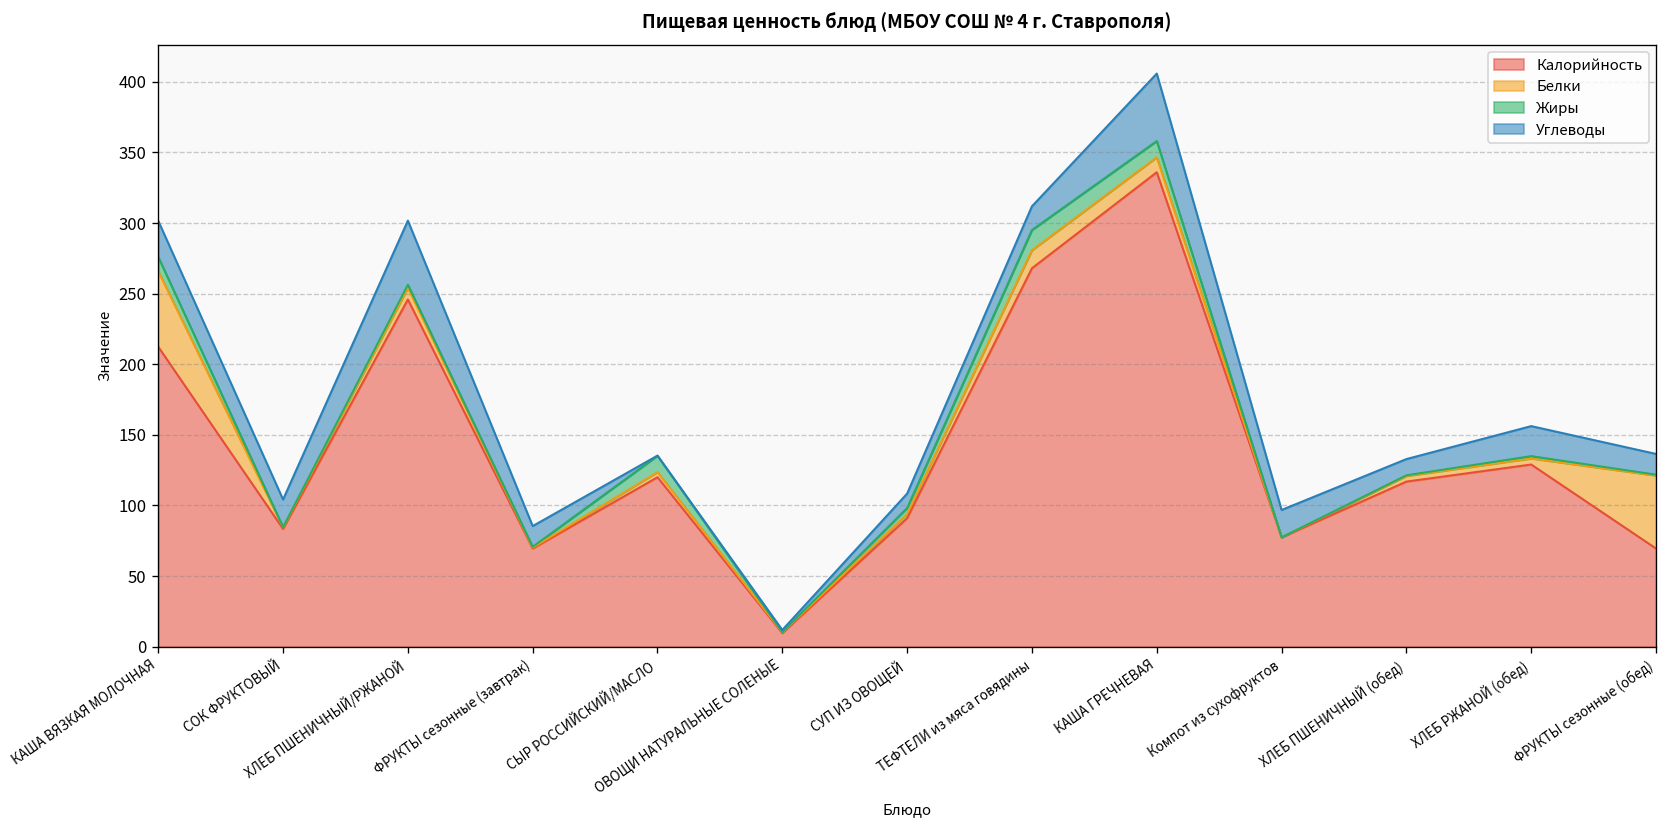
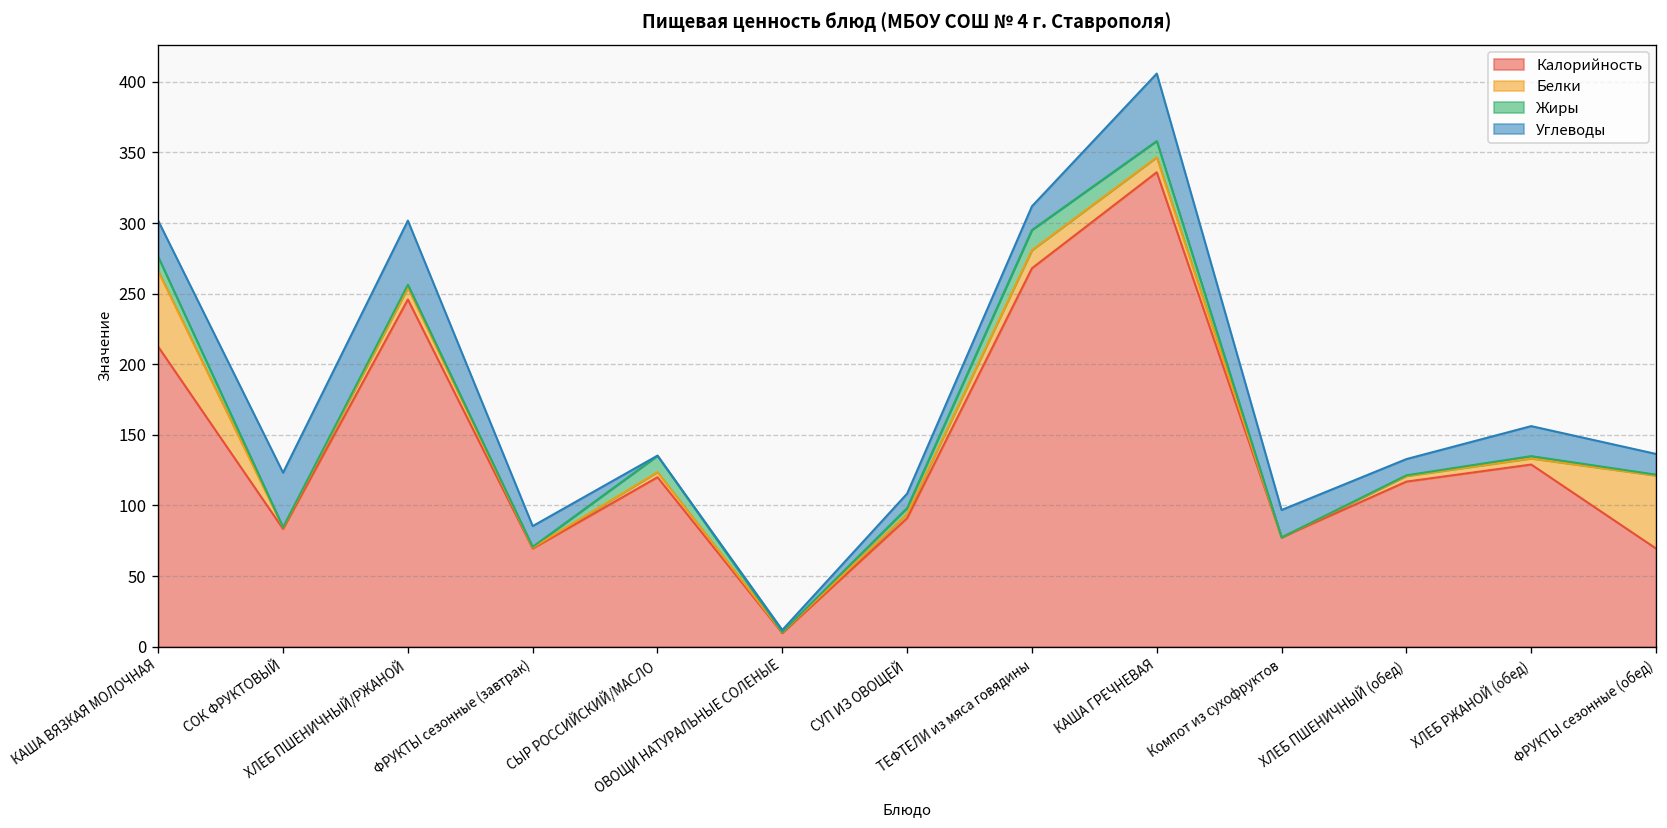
Углеводы, СОК ФРУКТОВЫЙ: 20 -> 39
